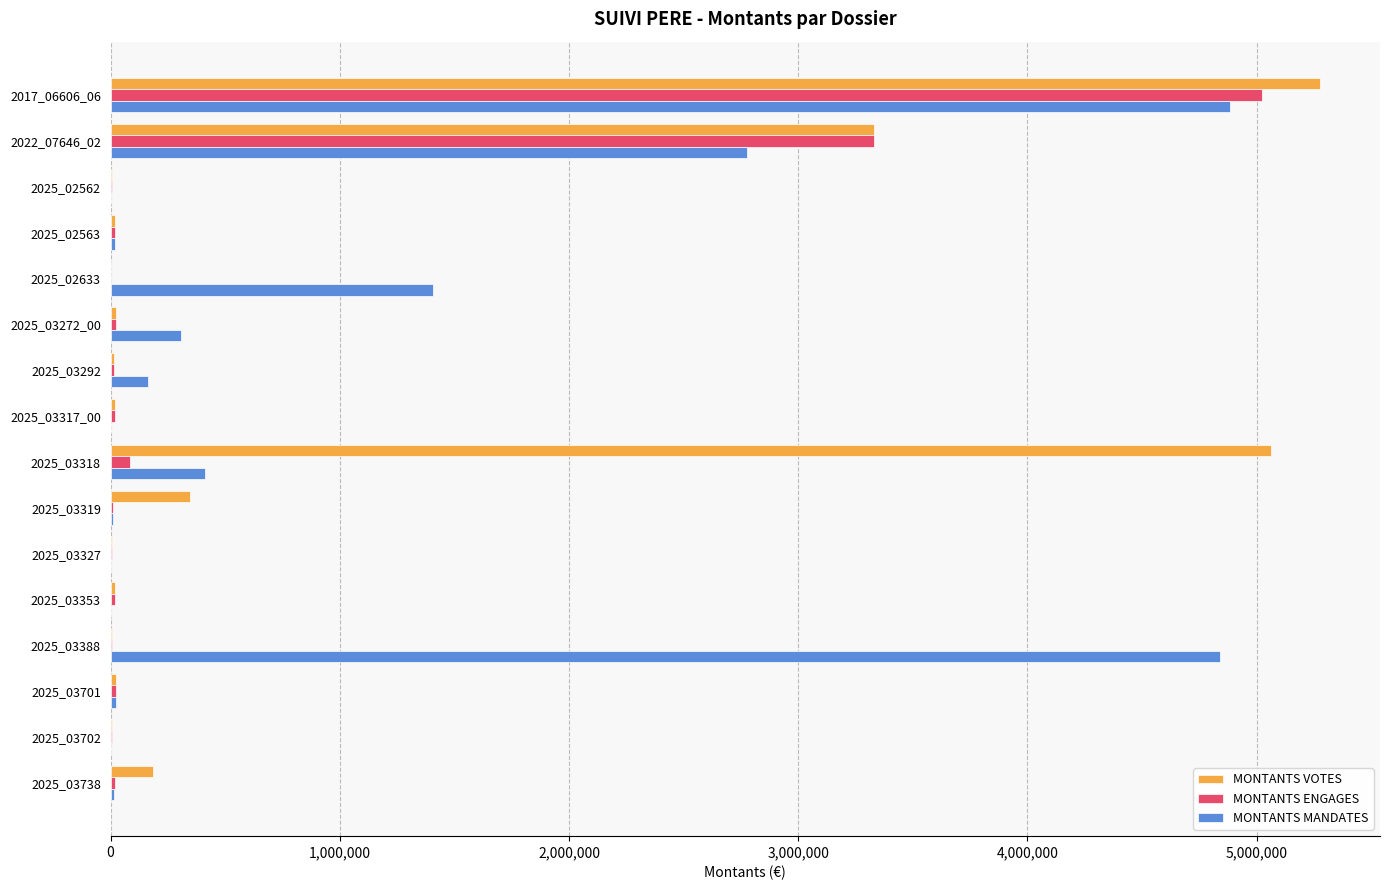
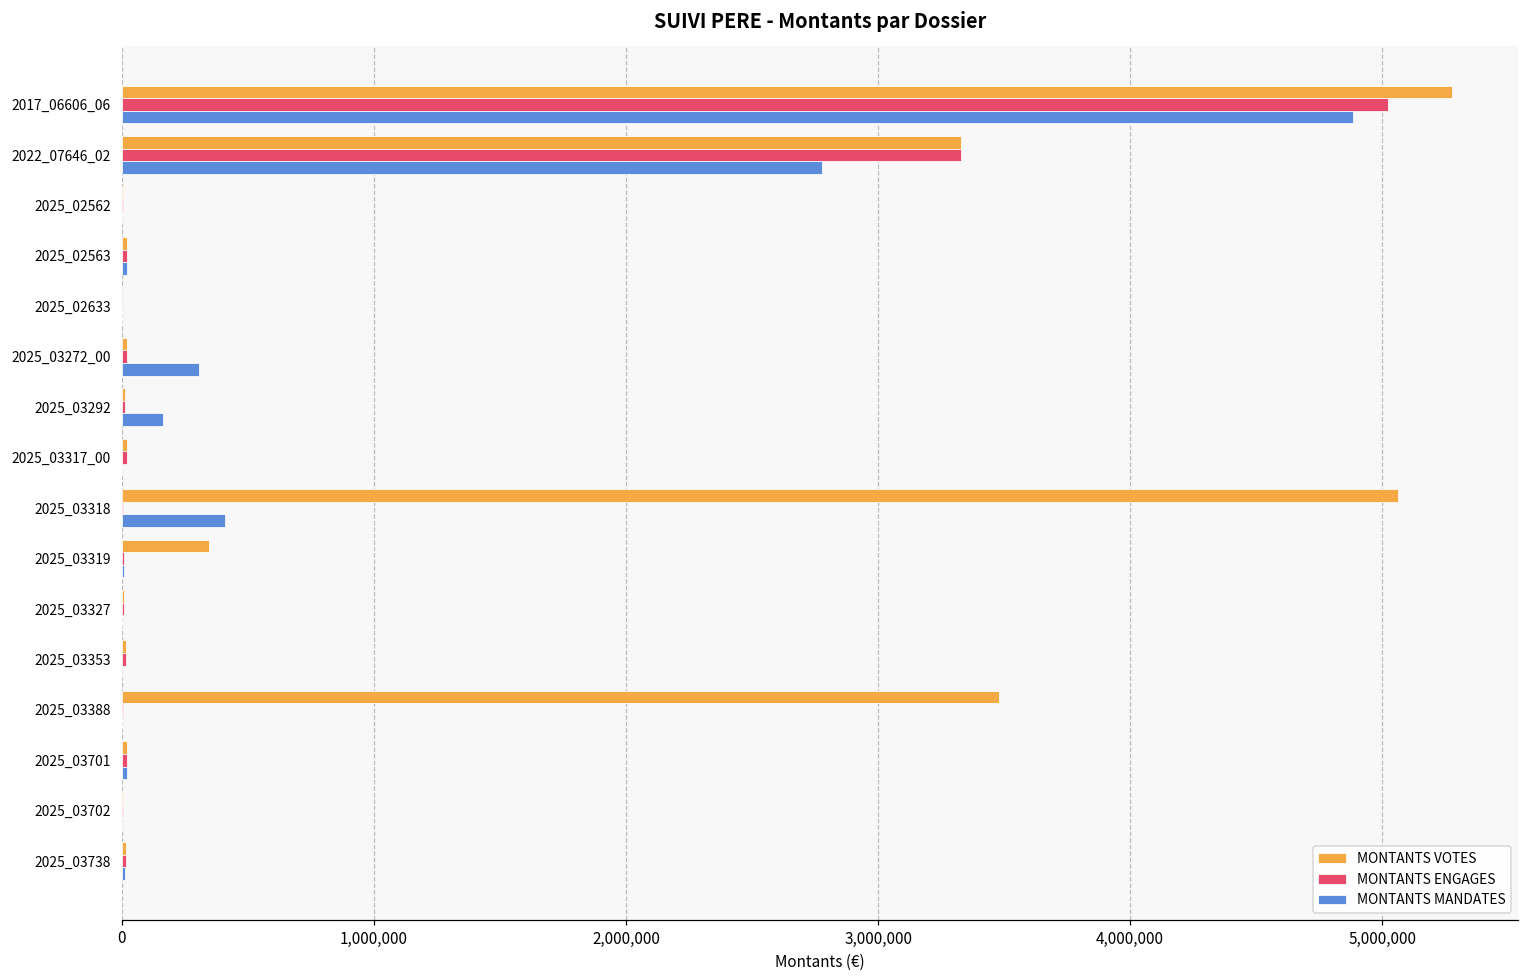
MONTANTS MANDATES, 2025_02633: 1,410,000 -> 0
MONTANTS ENGAGES, 2025_03318: 80,000 -> 0
MONTANTS VOTES, 2025_03388: 10,000 -> 3,480,000
MONTANTS MANDATES, 2025_03388: 4,840,000 -> 0
MONTANTS VOTES, 2025_03738: 190,000 -> 20,000
